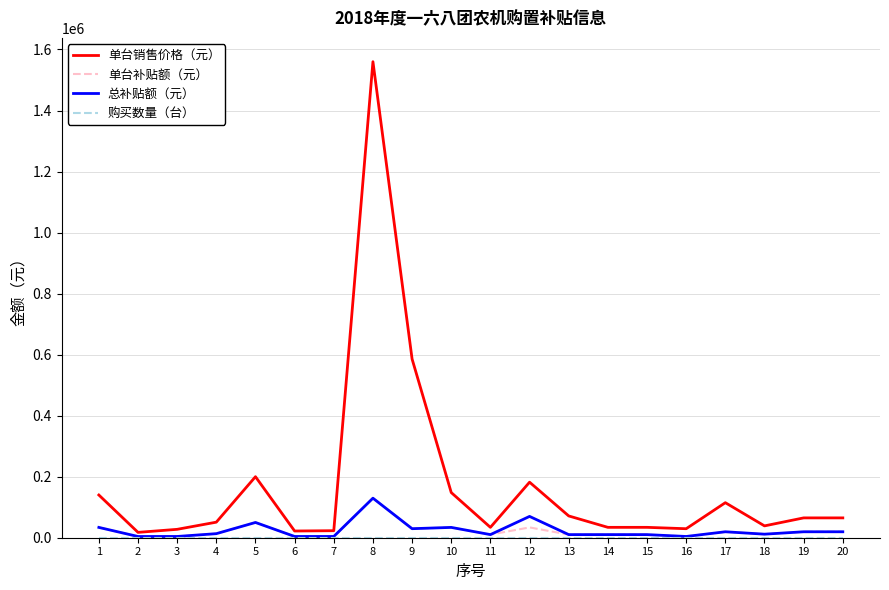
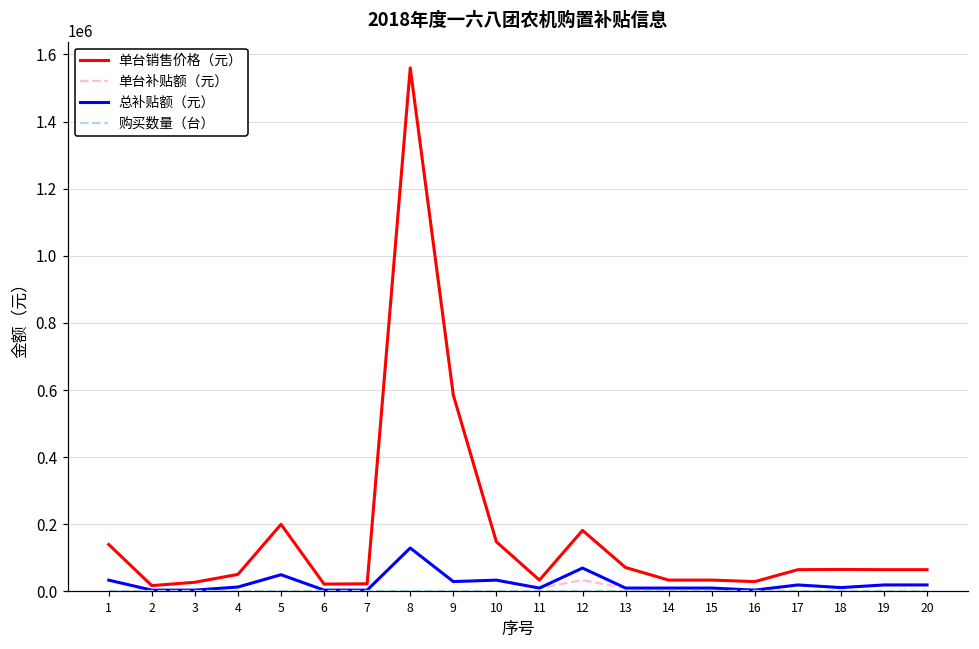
单台销售价格（元）, 17: 110000 -> 70000
单台销售价格（元）, 18: 40000 -> 70000
